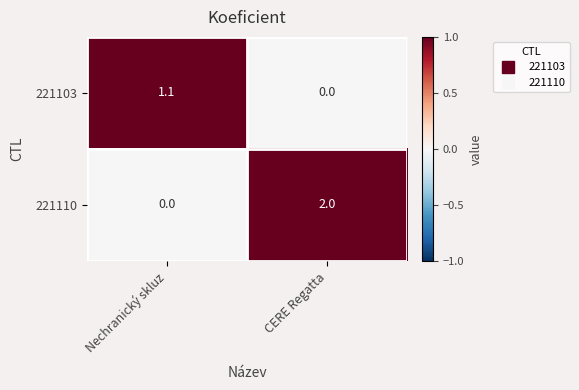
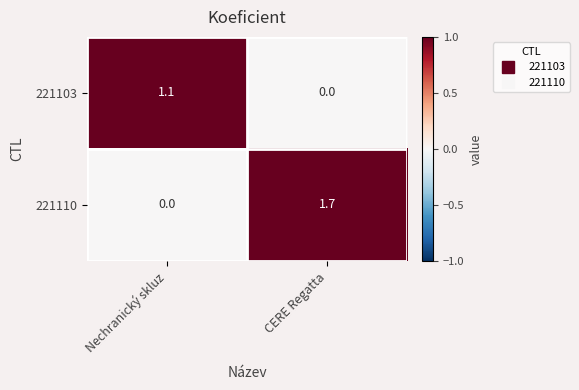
221110, CERE Regatta: 2.0 -> 1.7
